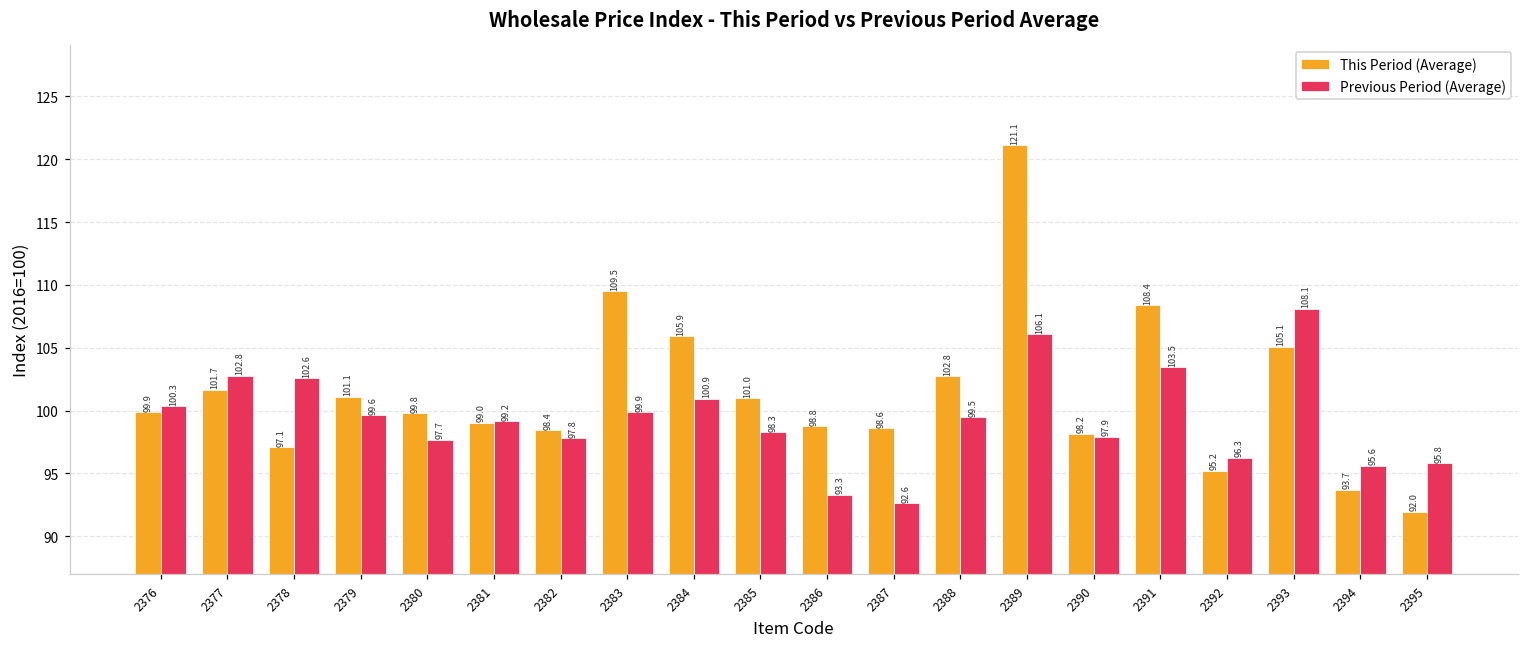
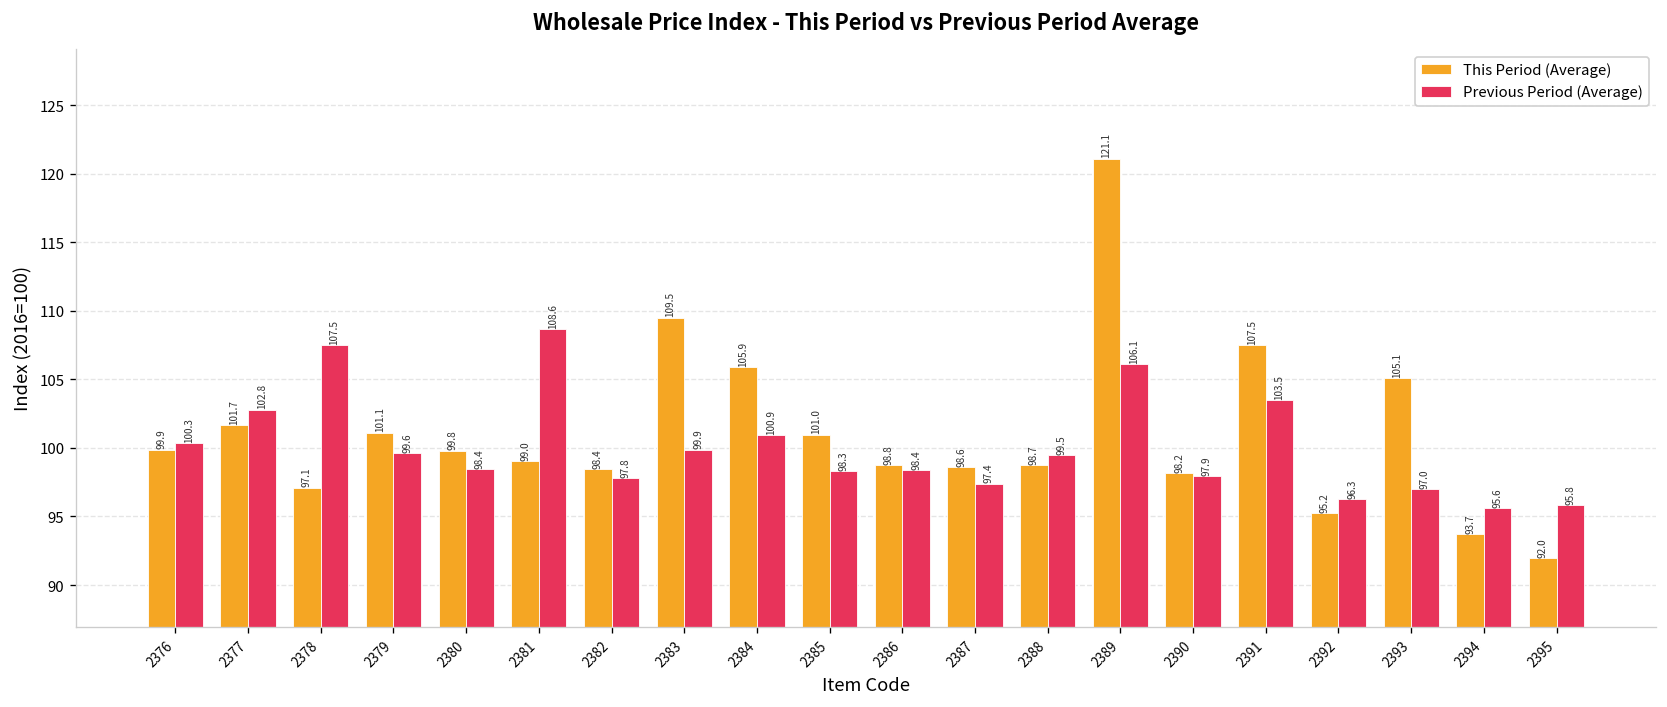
Previous Period (Average), 2378: 102.6 -> 107.5
Previous Period (Average), 2380: 97.7 -> 98.4
Previous Period (Average), 2381: 99.2 -> 108.6
Previous Period (Average), 2386: 93.3 -> 98.4
Previous Period (Average), 2387: 92.6 -> 97.4
This Period (Average), 2388: 102.8 -> 98.7
This Period (Average), 2391: 108.4 -> 107.5
Previous Period (Average), 2393: 108.1 -> 97.0
